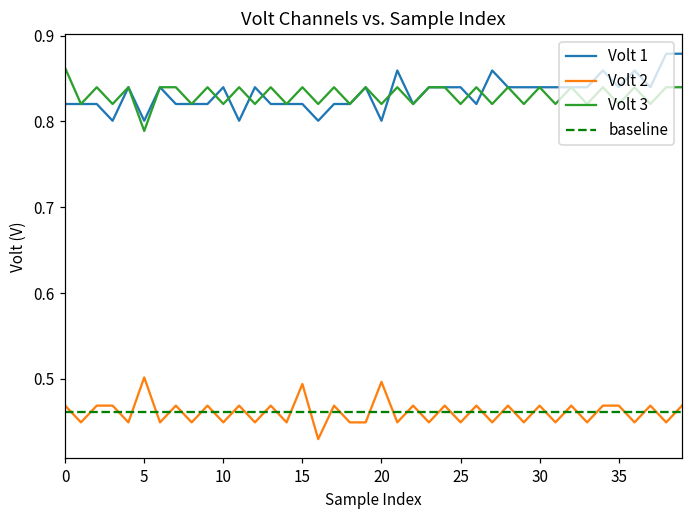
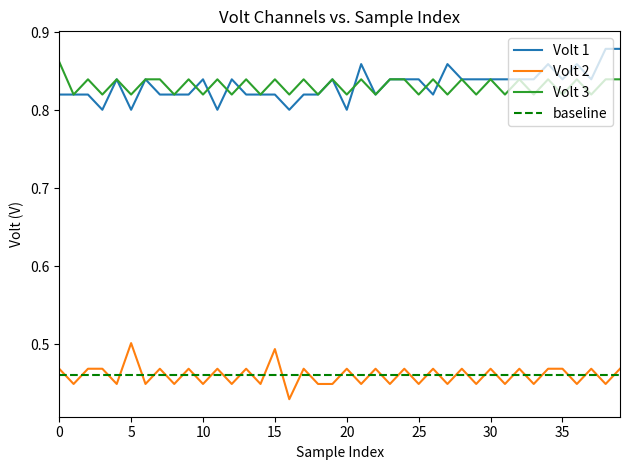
Volt 3, 5: 0.79 -> 0.82
Volt 2, 20: 0.50 -> 0.47
